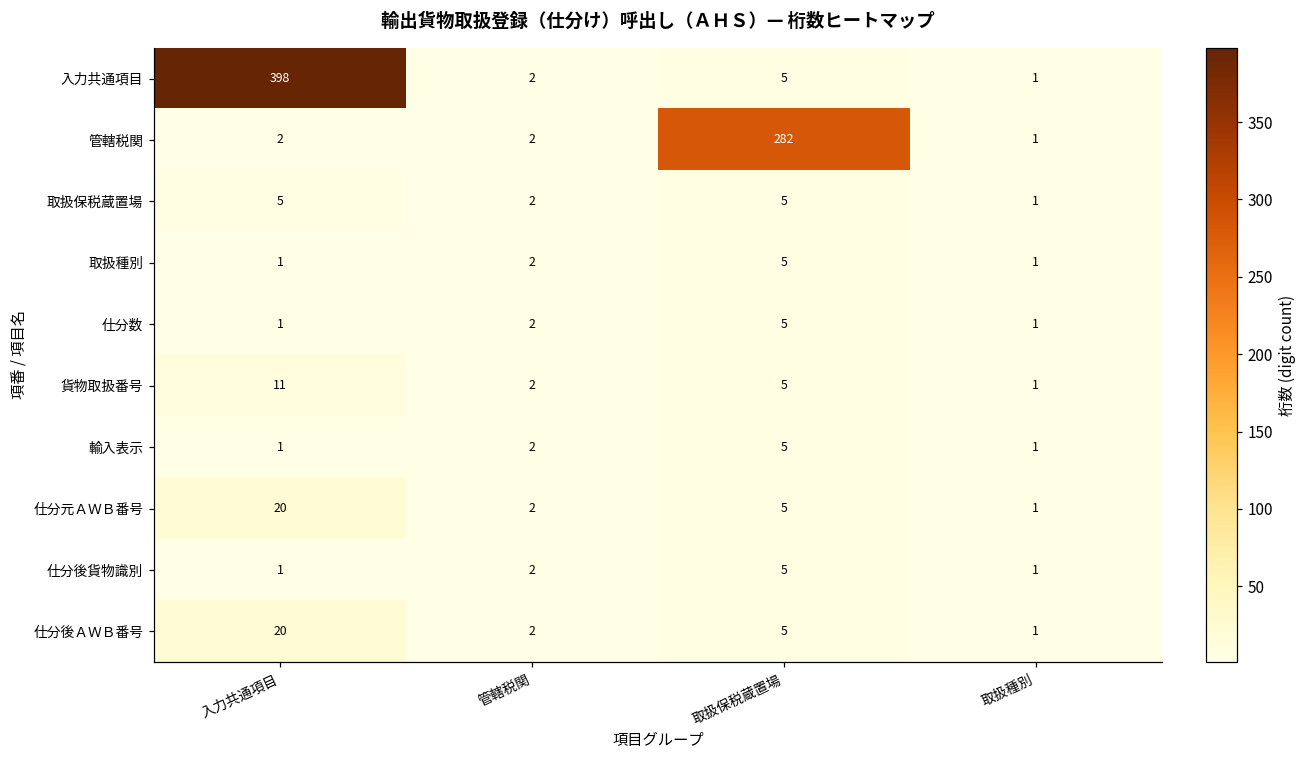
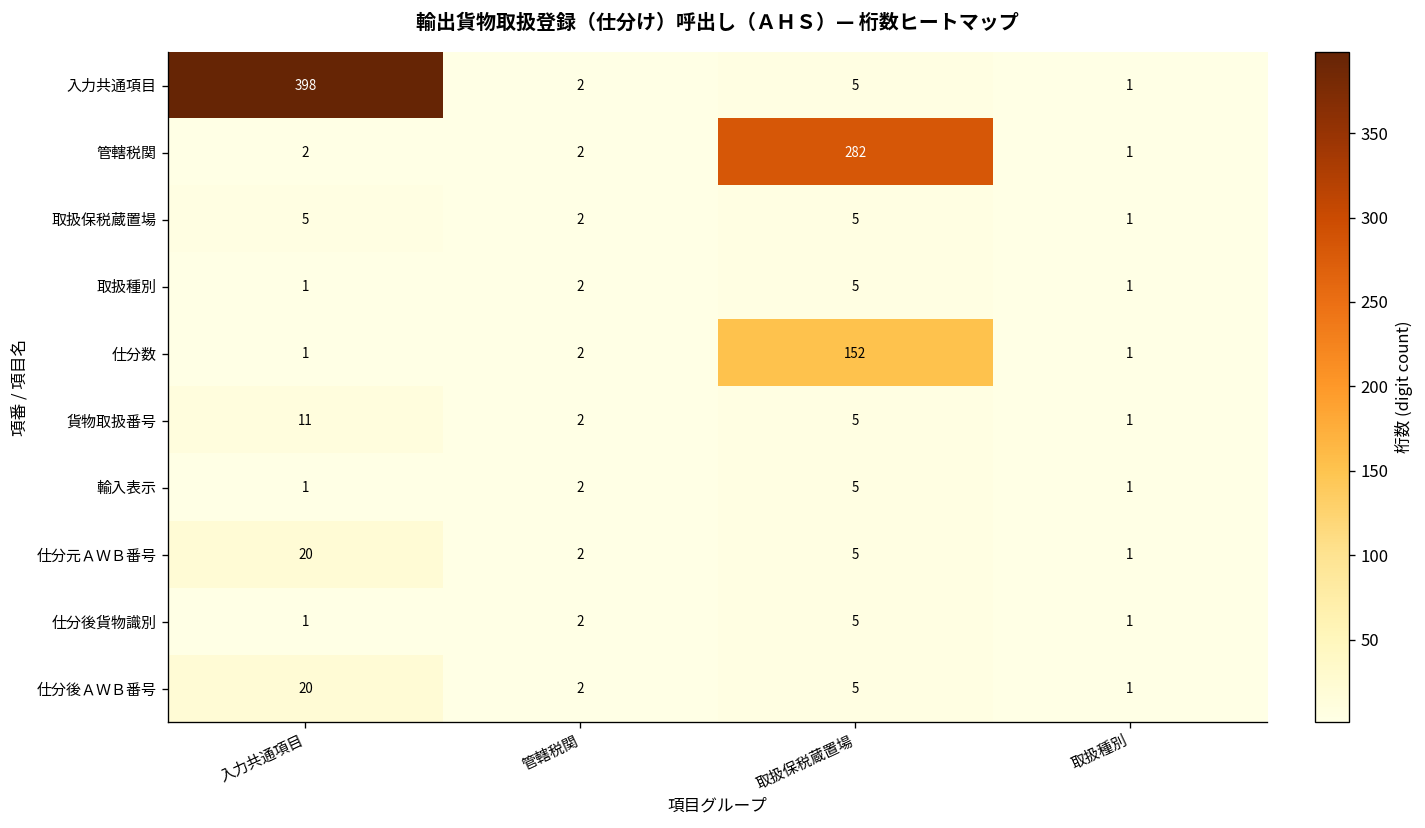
仕分数, 取扱保税蔵置場: 5 -> 152
